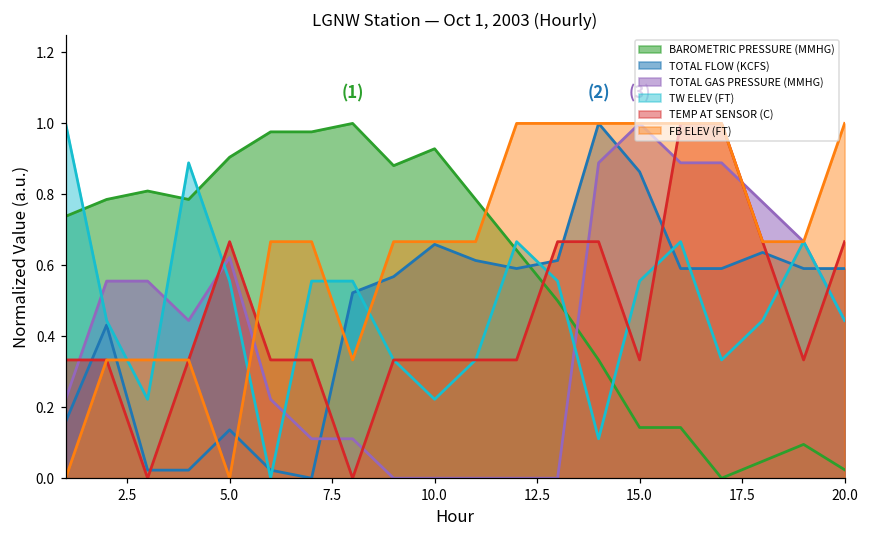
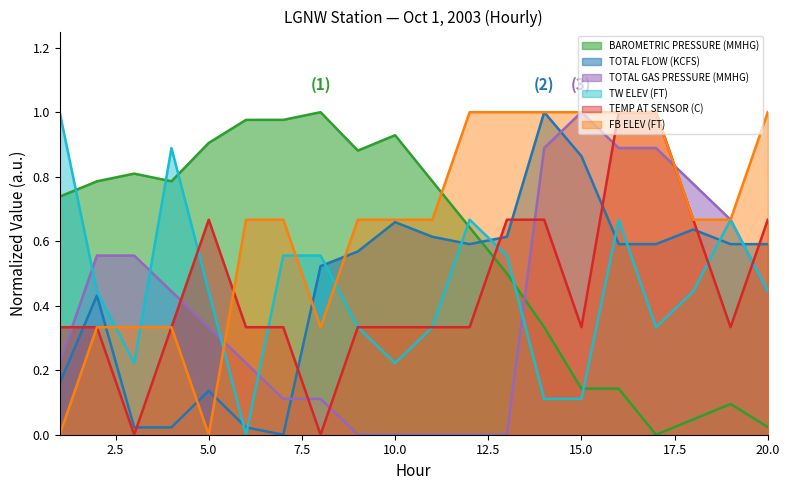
TOTAL GAS PRESSURE (MMHG), 5.0: 0.62 -> 0.33
TW ELEV (FT), 5.0: 0.56 -> 0.44
TW ELEV (FT), 15.0: 0.56 -> 0.11
